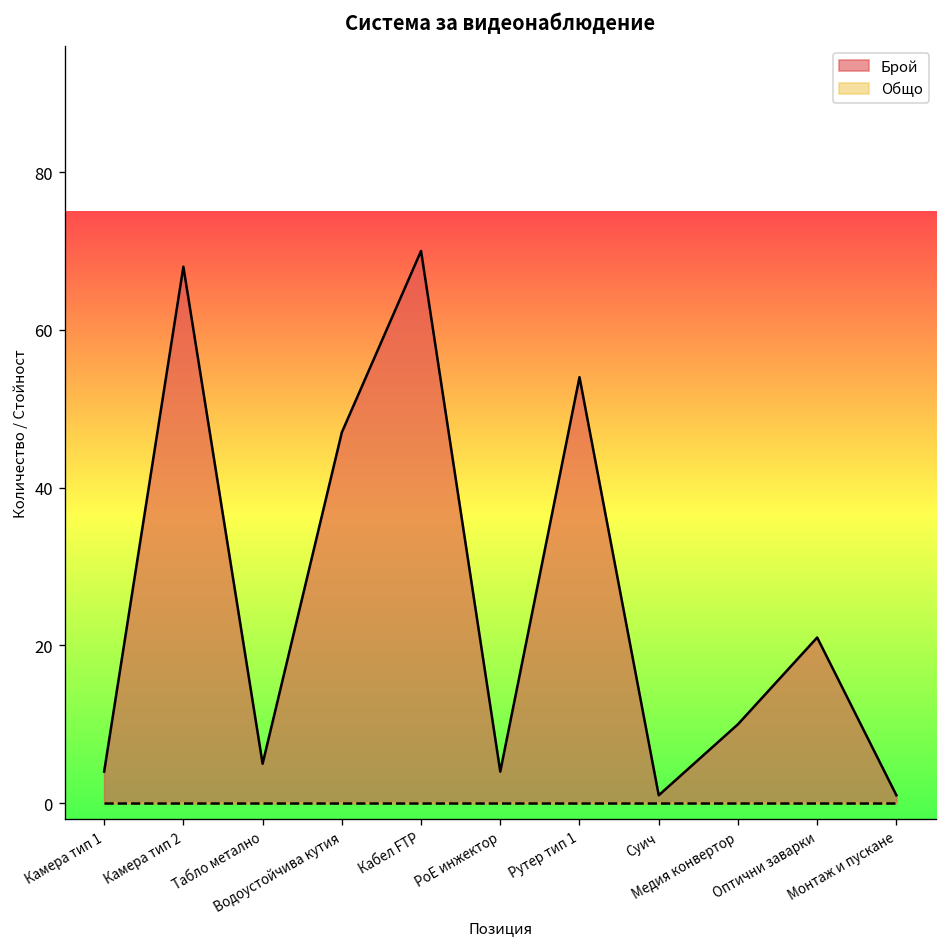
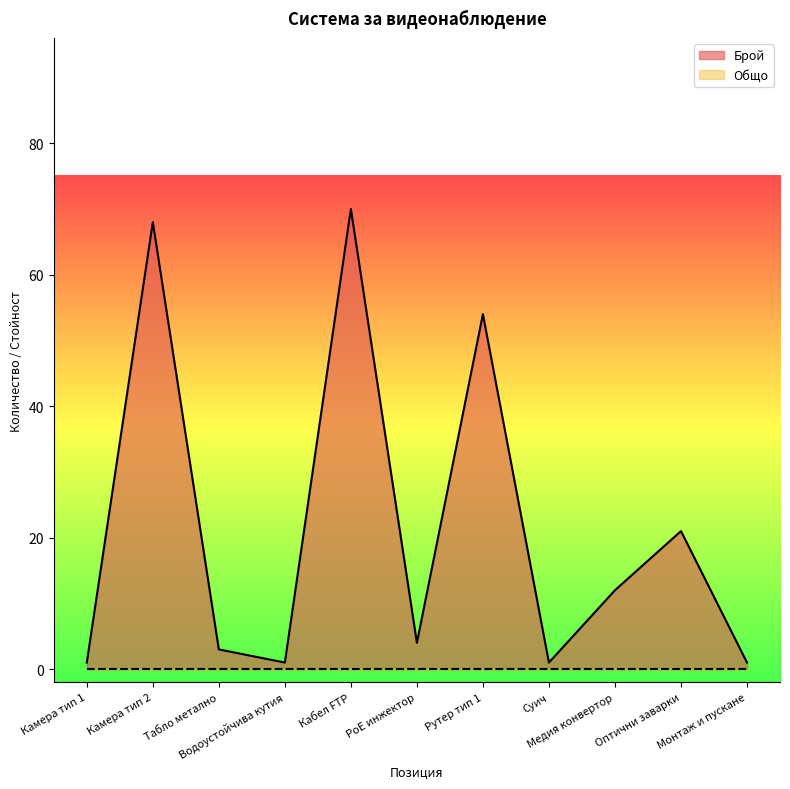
Брой, Камера тип 1: 4 -> 1
Брой, Табло метално: 5 -> 3
Брой, Водоустойчива кутия: 47 -> 1
Брой, Медия конвертор: 10 -> 12
